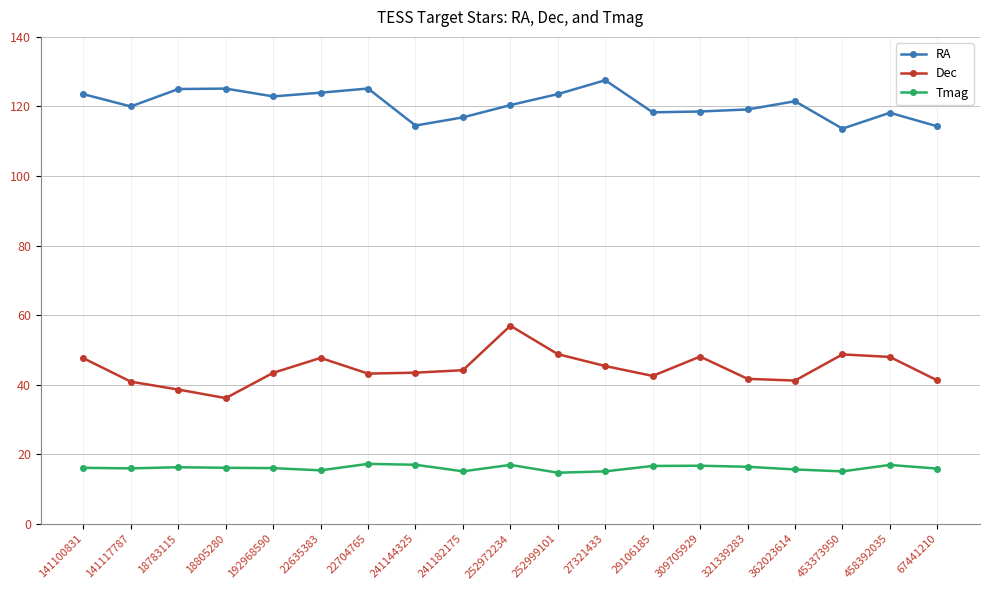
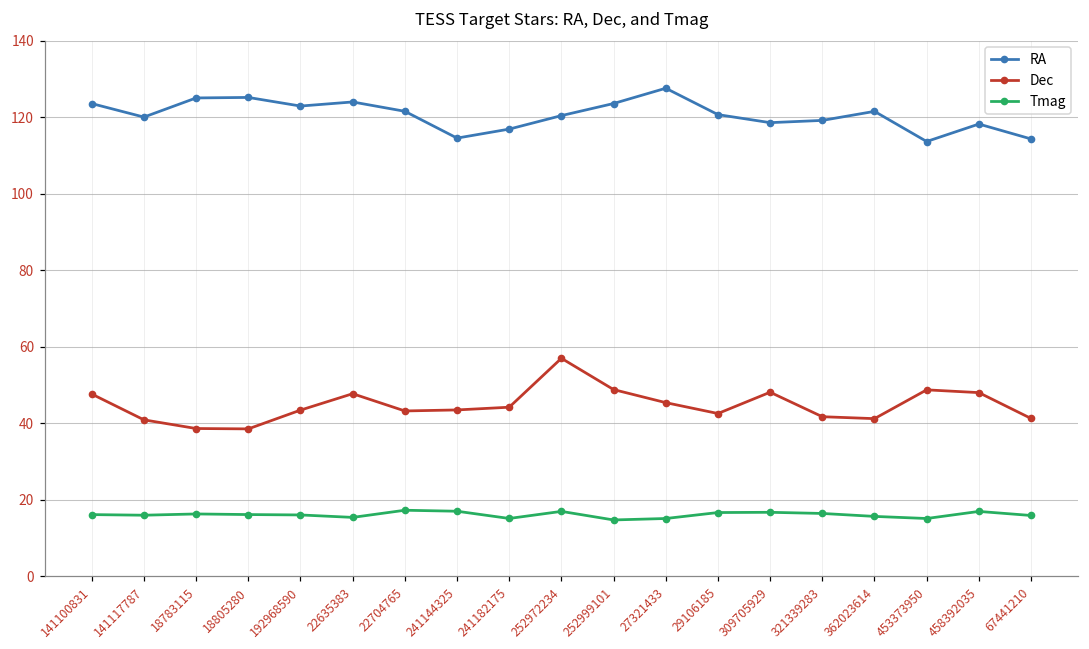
Dec, 18805280: 36 -> 38
RA, 22704765: 125 -> 122
RA, 29106185: 118 -> 121
